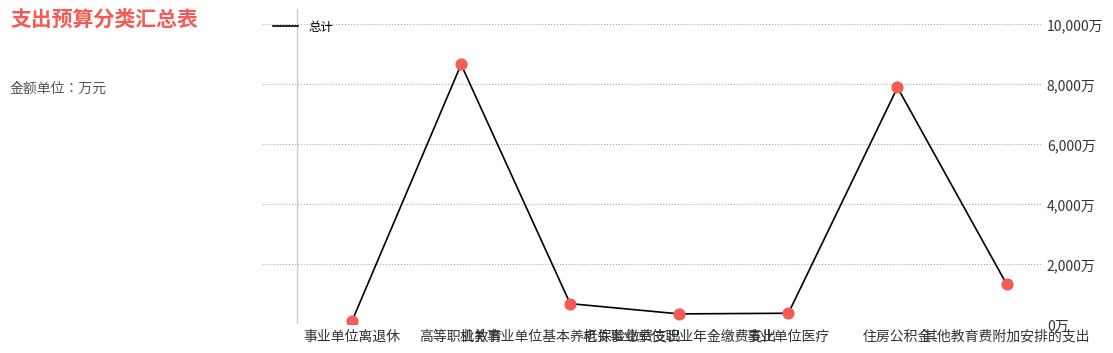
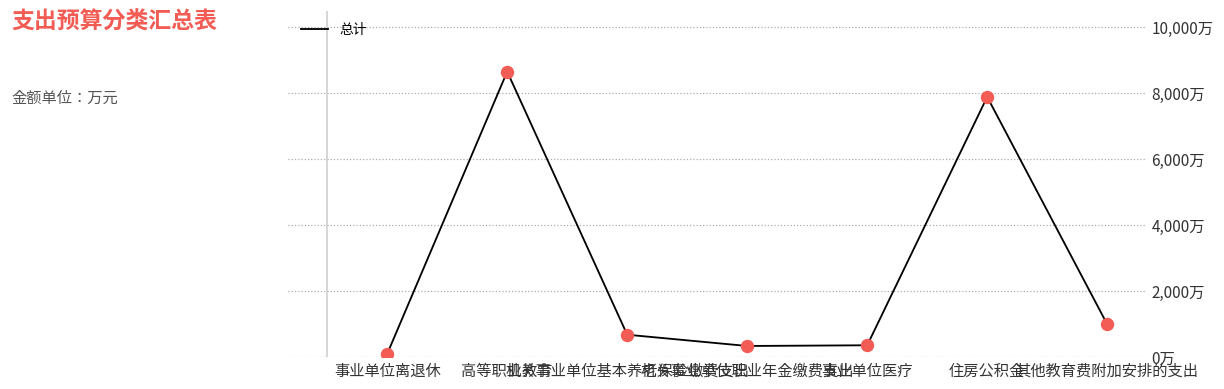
其他教育费附加安排的支出: 1,300万 -> 1,000万
